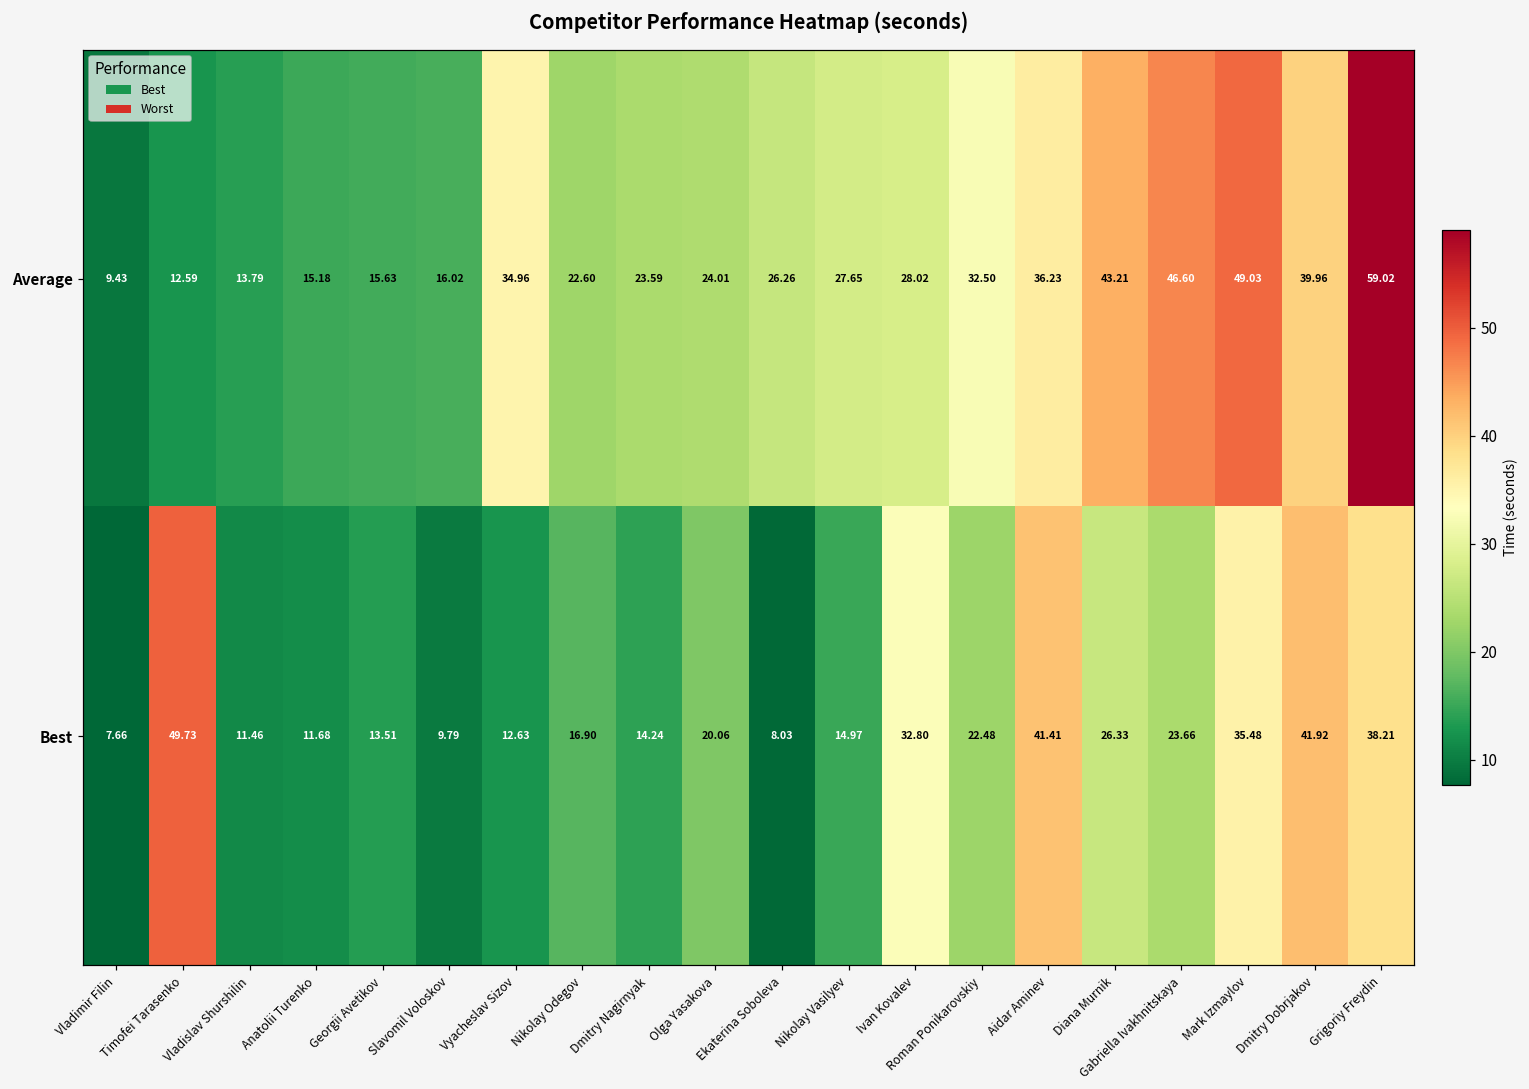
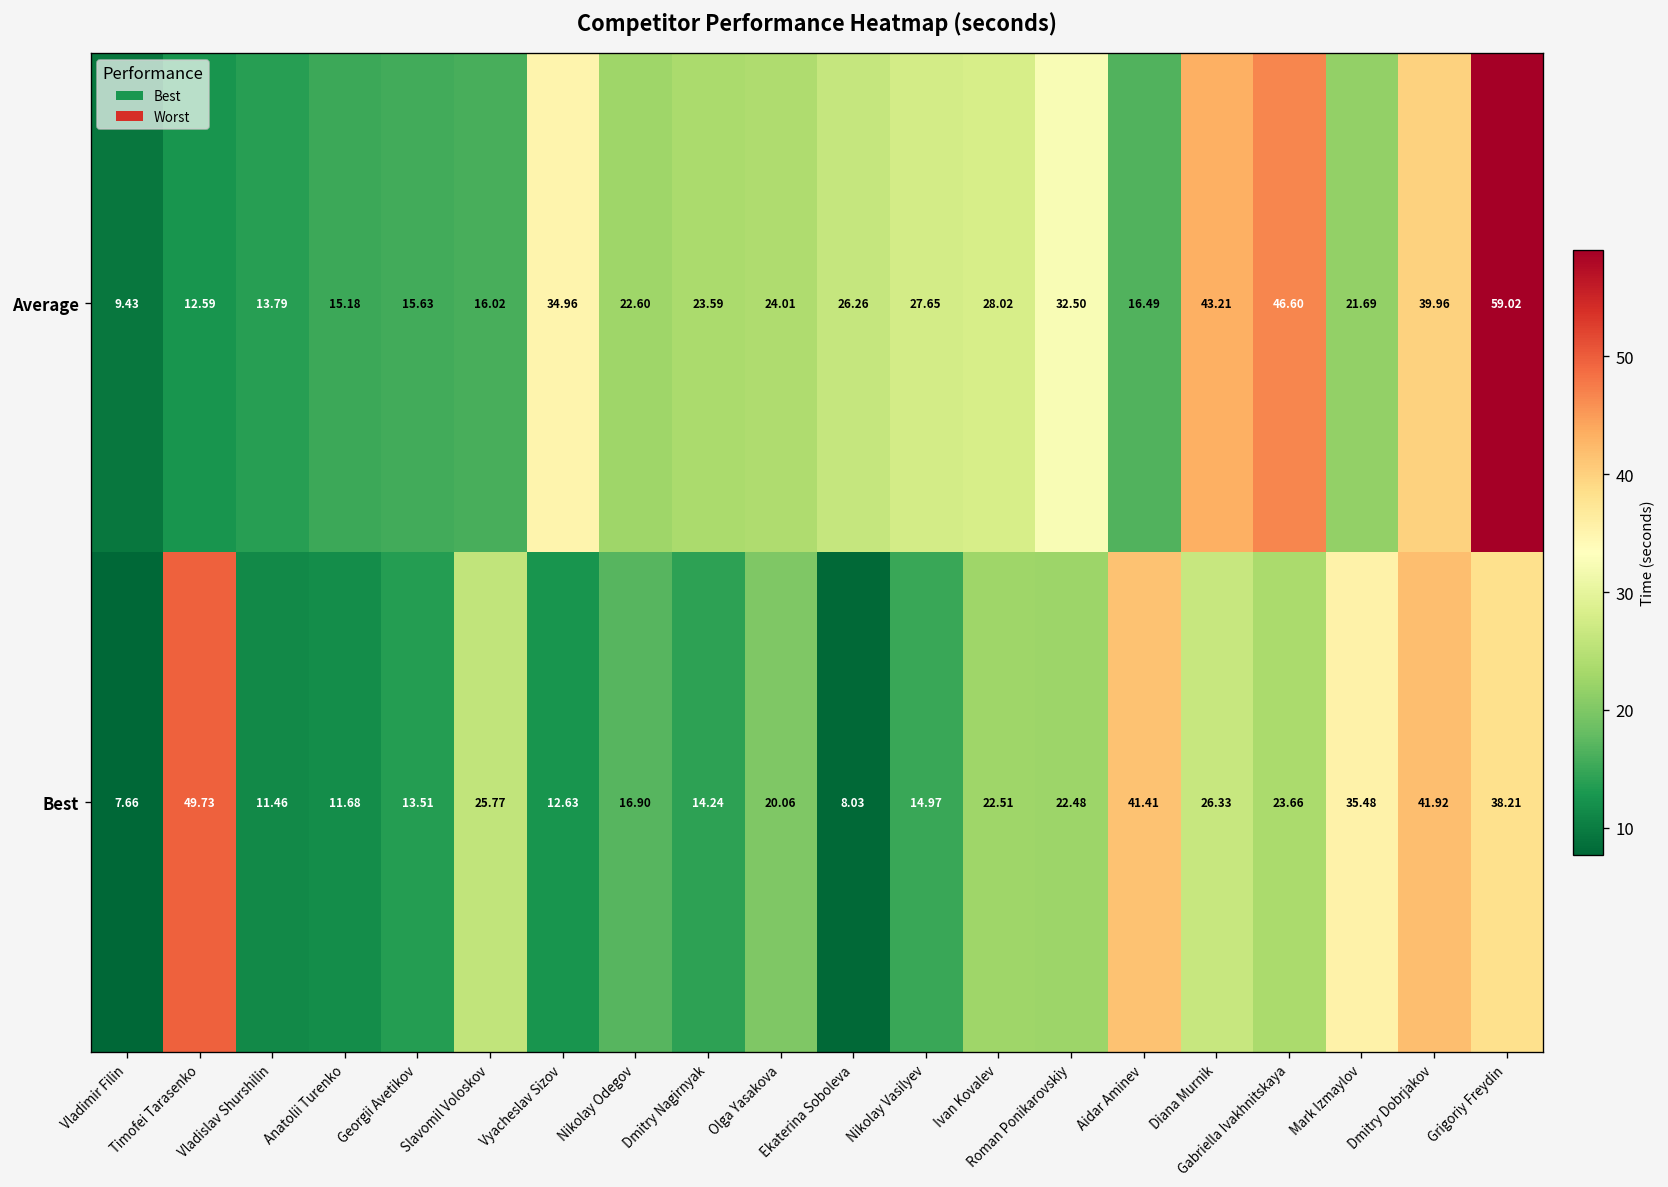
Average, Aidar Aminev: 36.23 -> 16.49
Average, Mark Izmaylov: 49.03 -> 21.69
Best, Slavomil Voloskov: 9.79 -> 25.77
Best, Ivan Kovalev: 32.80 -> 22.51
